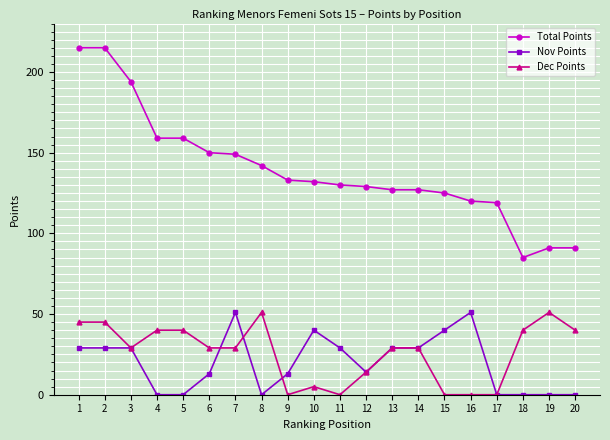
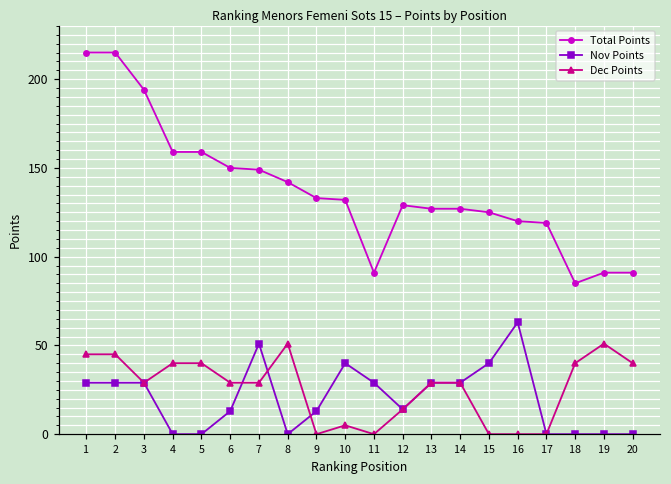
Total Points, 11: 130 -> 91
Nov Points, 16: 51 -> 63
